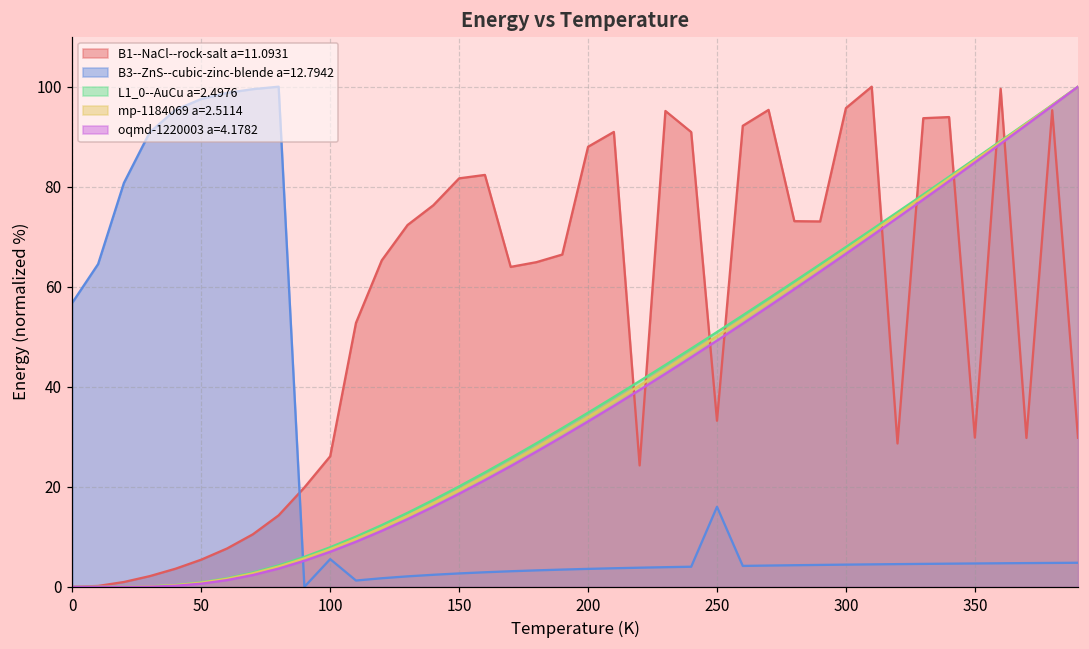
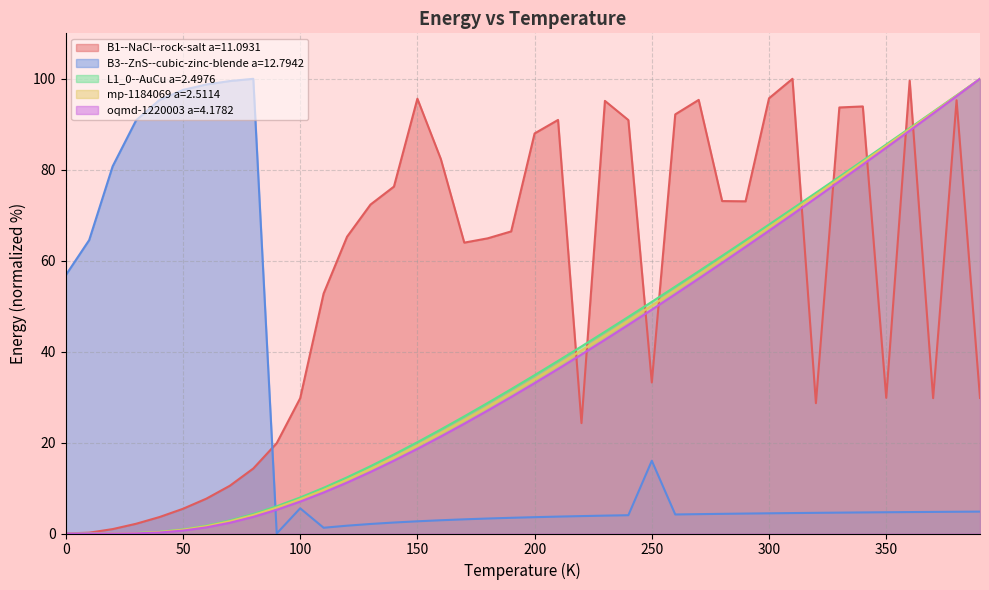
B1--NaCl--rock-salt a=11.0931, 100: 26 -> 30
B1--NaCl--rock-salt a=11.0931, 150: 82 -> 96
